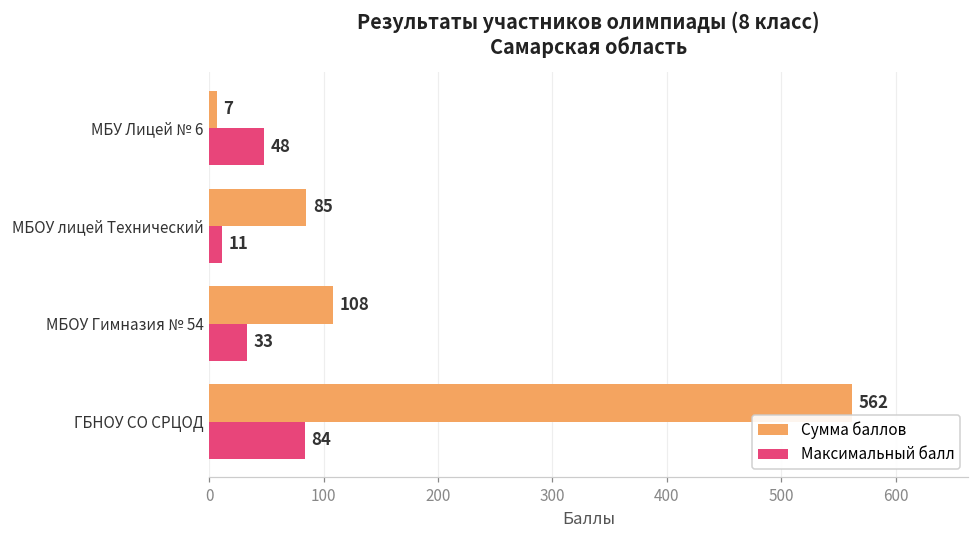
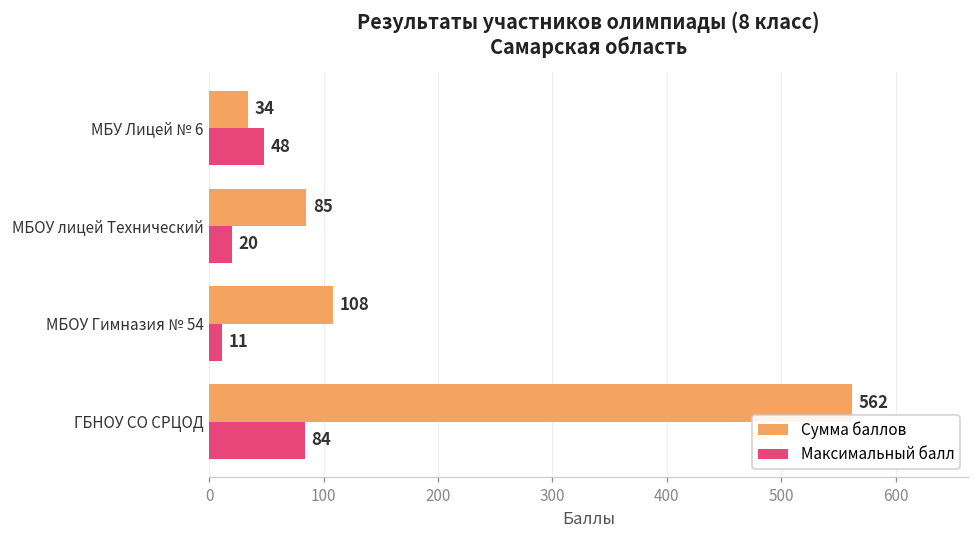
Сумма баллов, МБУ Лицей № 6: 7 -> 34
Максимальный балл, МБОУ лицей Технический: 11 -> 20
Максимальный балл, МБОУ Гимназия № 54: 33 -> 11
